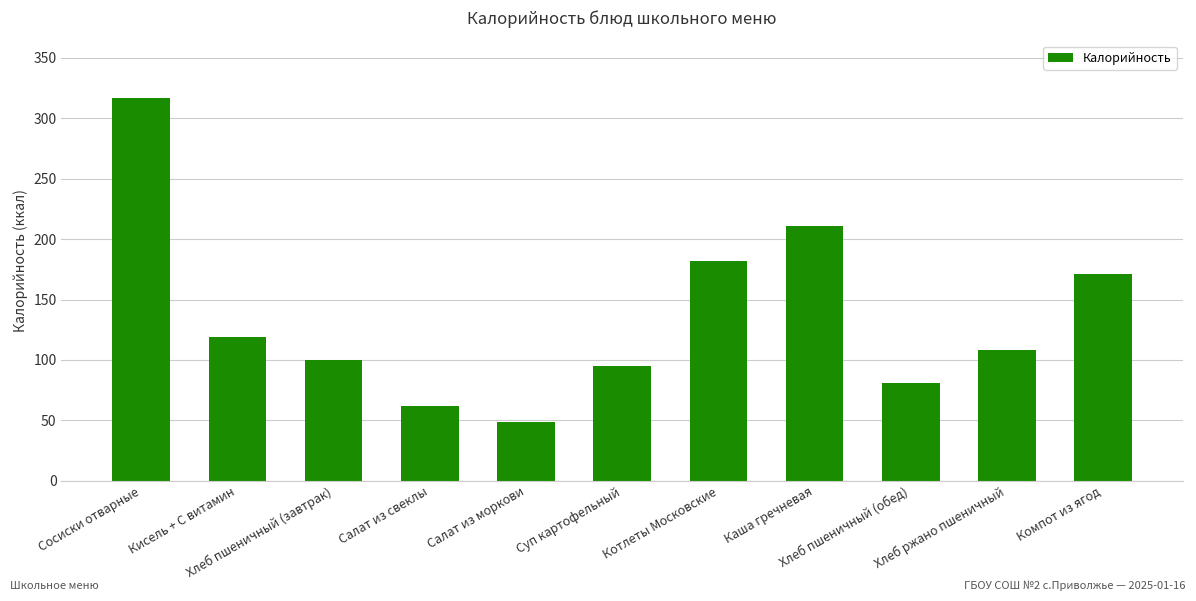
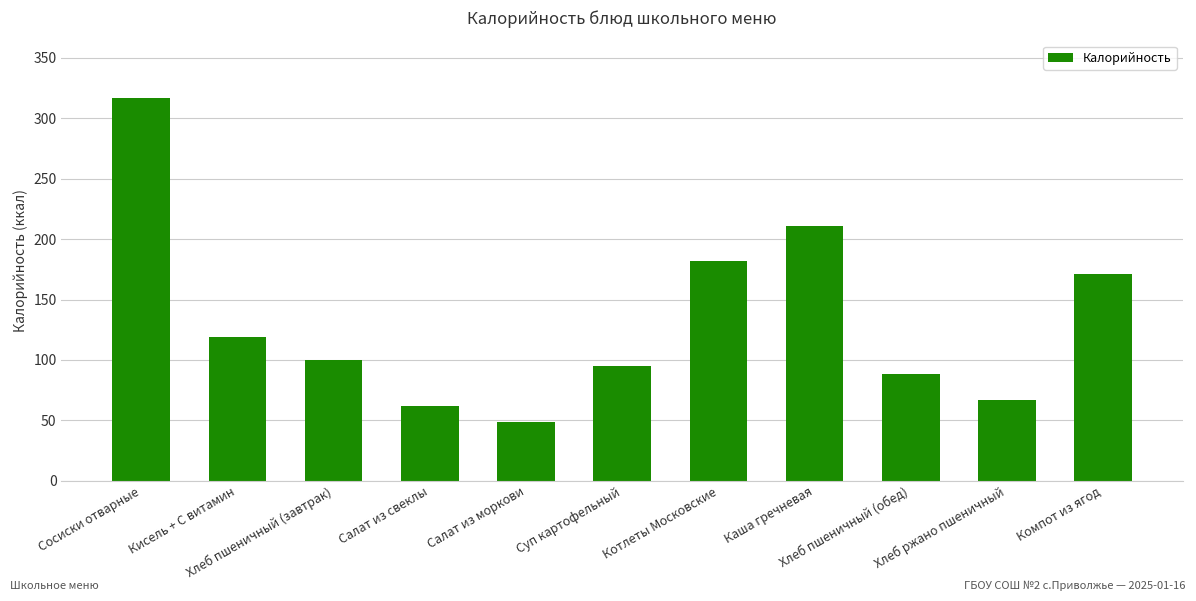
Хлеб пшеничный (обед): 81 -> 88
Хлеб ржано пшеничный: 108 -> 67
